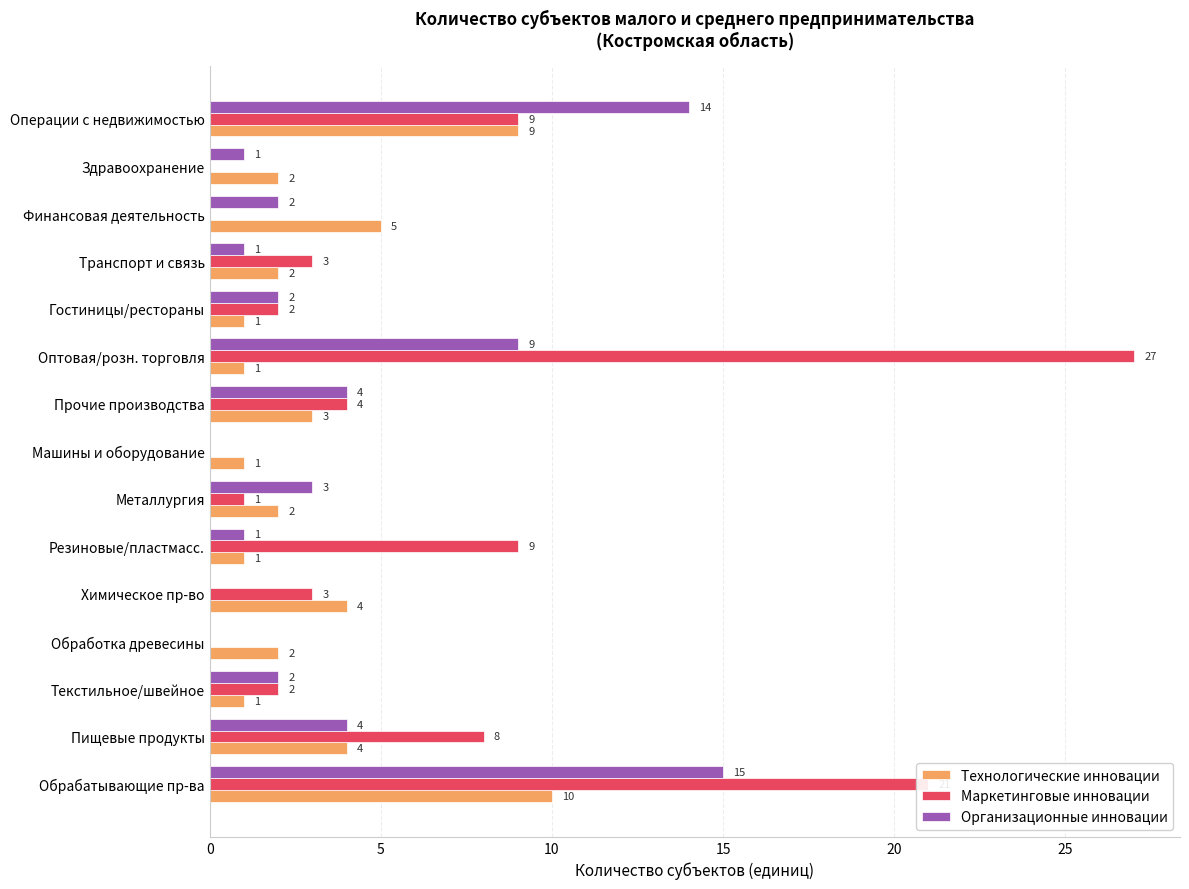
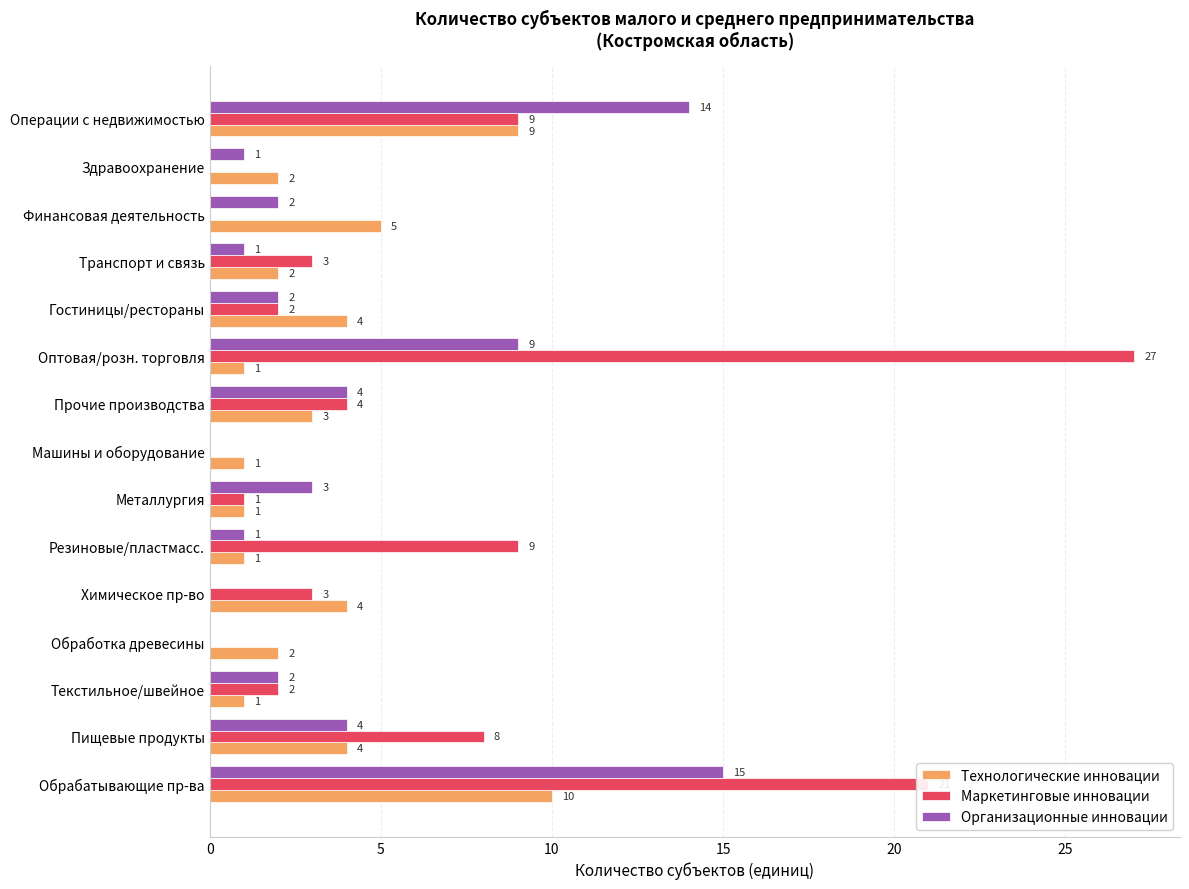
Технологические инновации, Гостиницы/рестораны: 1 -> 4
Технологические инновации, Металлургия: 2 -> 1
